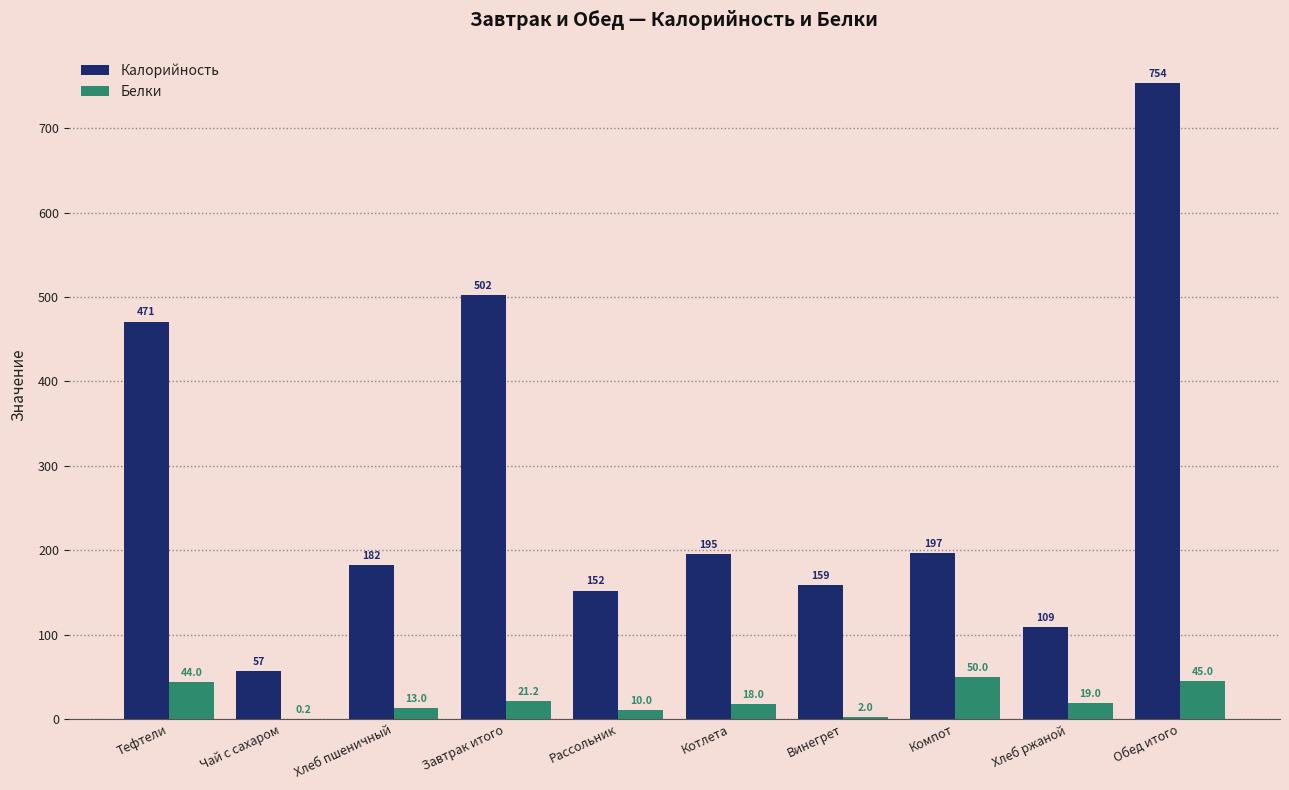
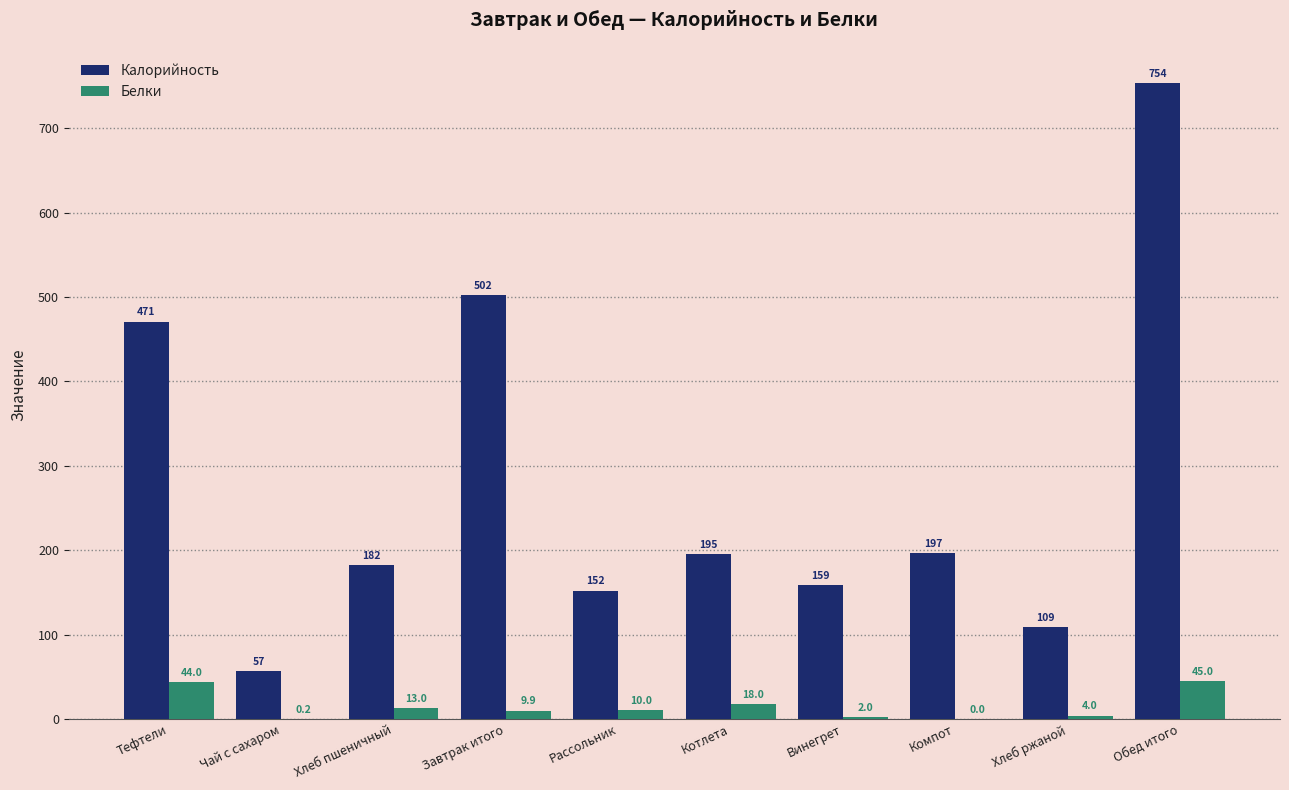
Белки, Завтрак итого: 21.2 -> 9.9
Белки, Компот: 50.0 -> 0.0
Белки, Хлеб ржаной: 19.0 -> 4.0
